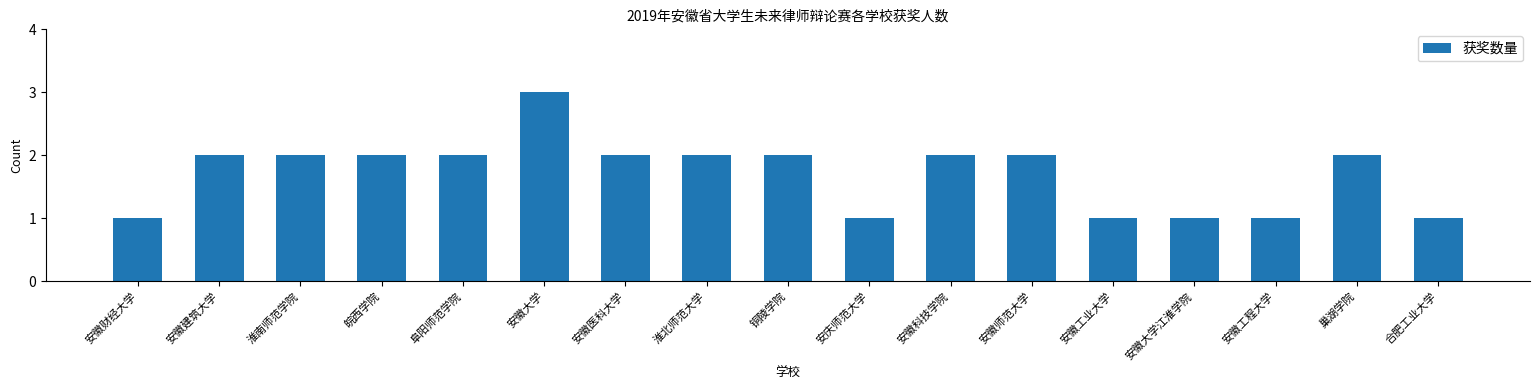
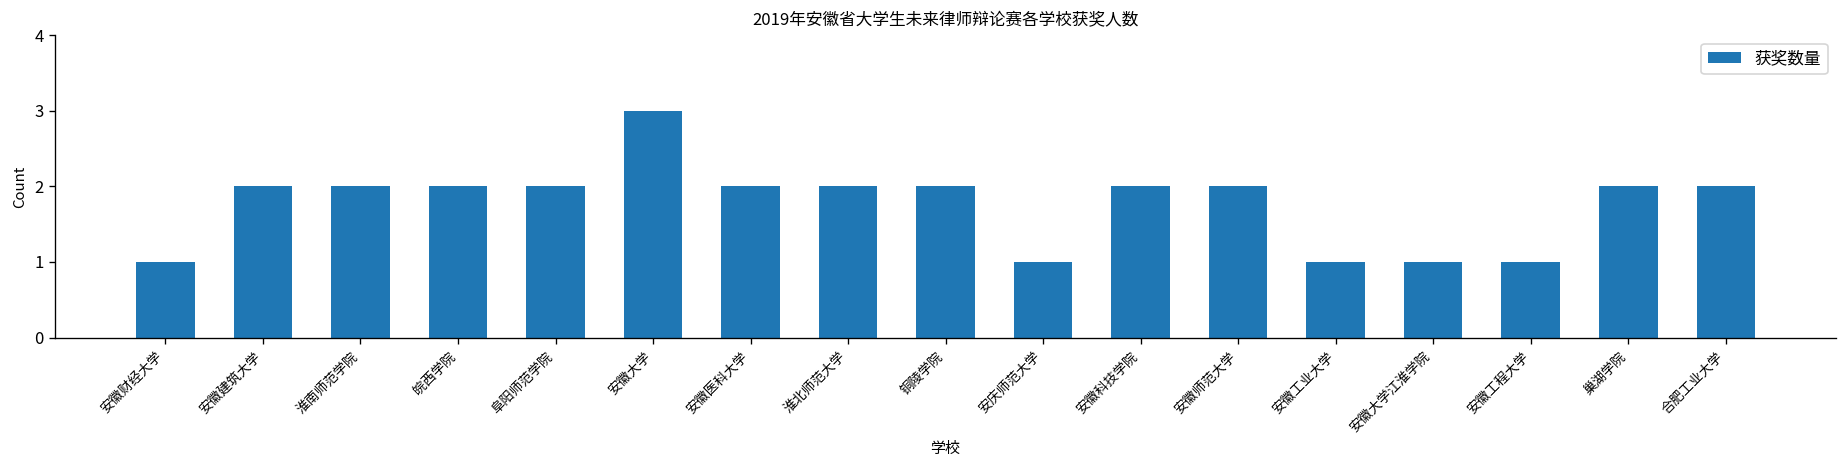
合肥工业大学: 1 -> 2
